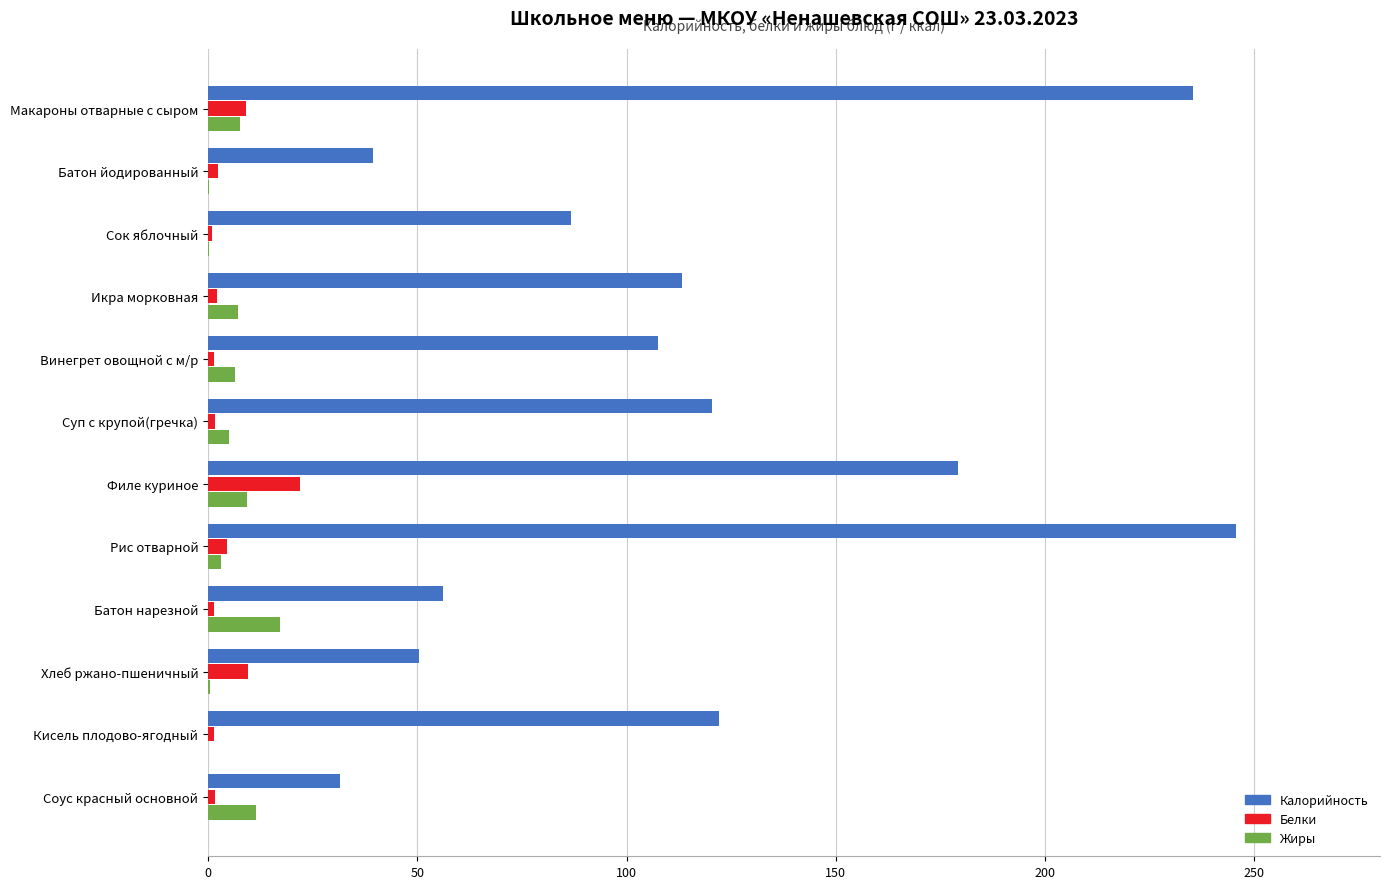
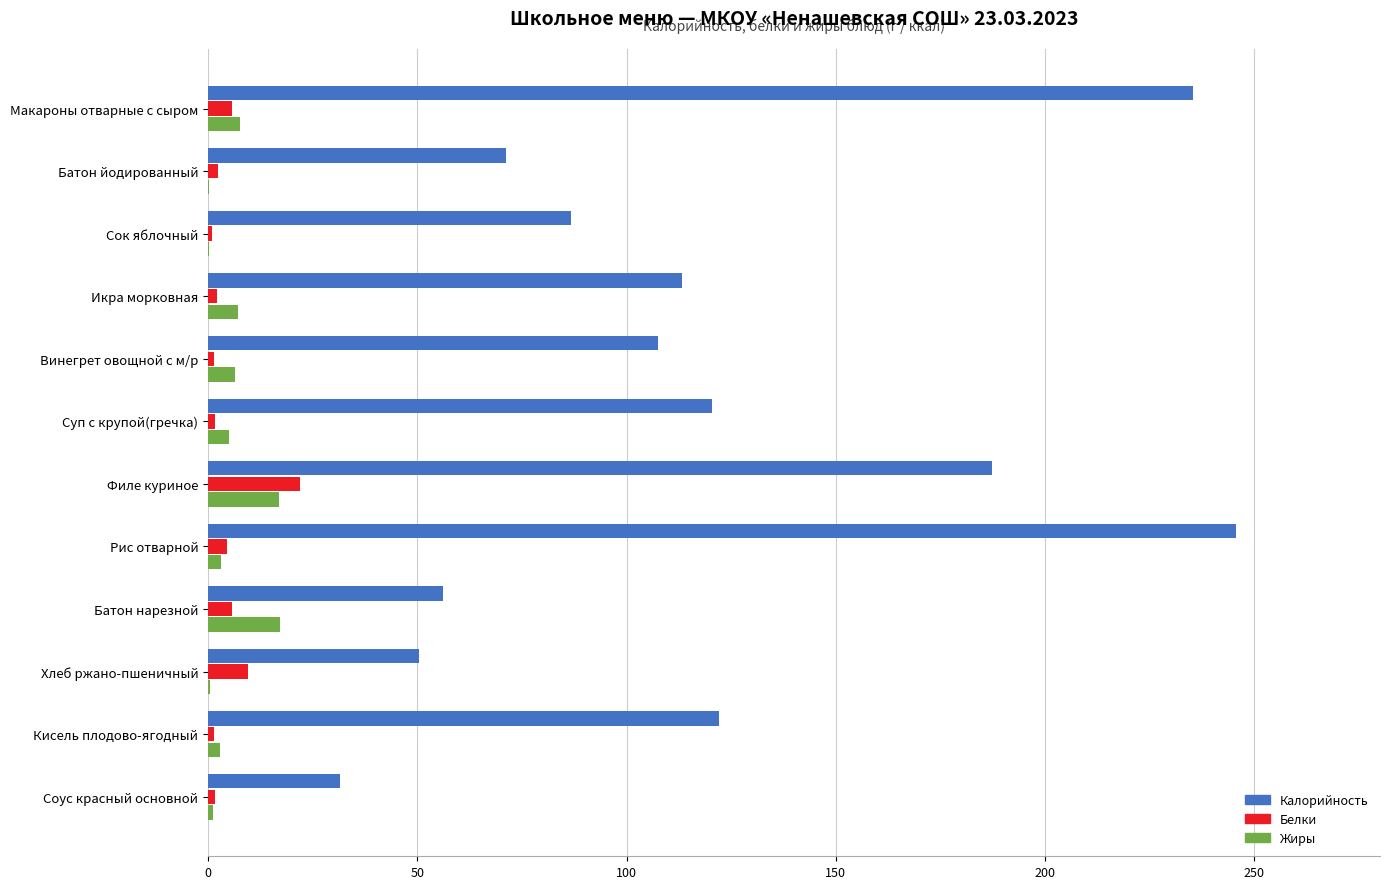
Белки, Макароны отварные с сыром: 9 -> 6
Калорийность, Батон йодированный: 39 -> 71
Калорийность, Филе куриное: 179 -> 187
Жиры, Филе куриное: 9 -> 17
Белки, Батон нарезной: 2 -> 6
Жиры, Кисель плодово-ягодный: 0 -> 3
Жиры, Соус красный основной: 12 -> 1
